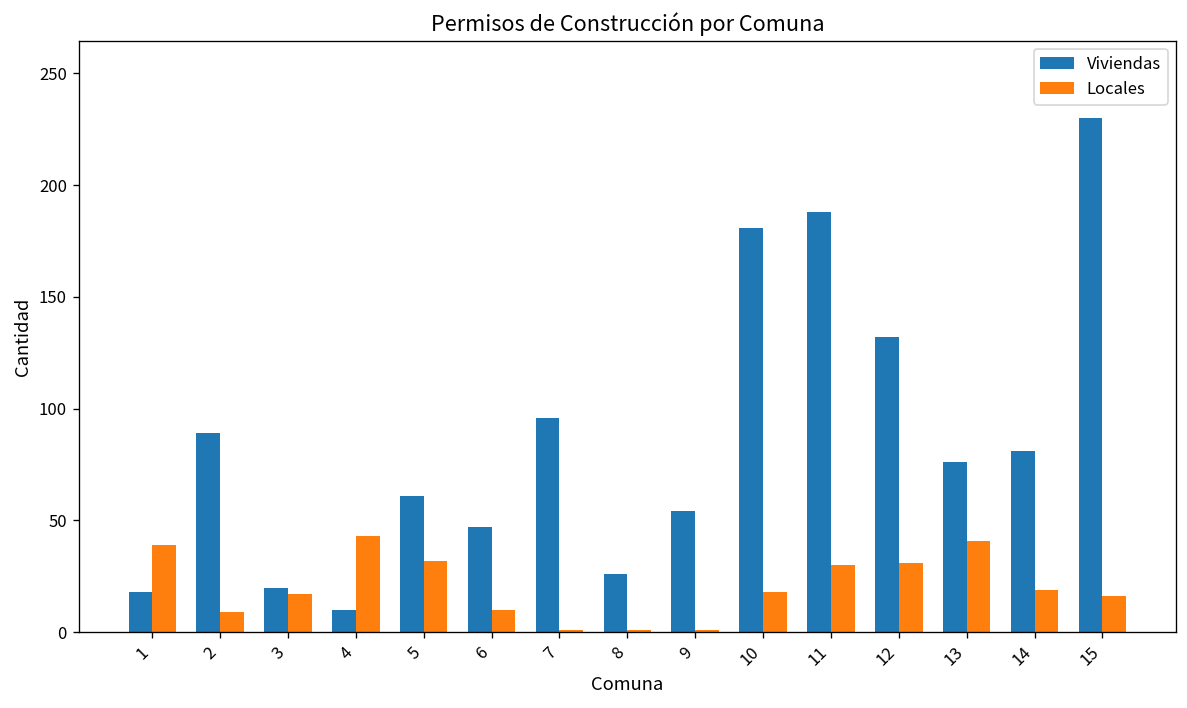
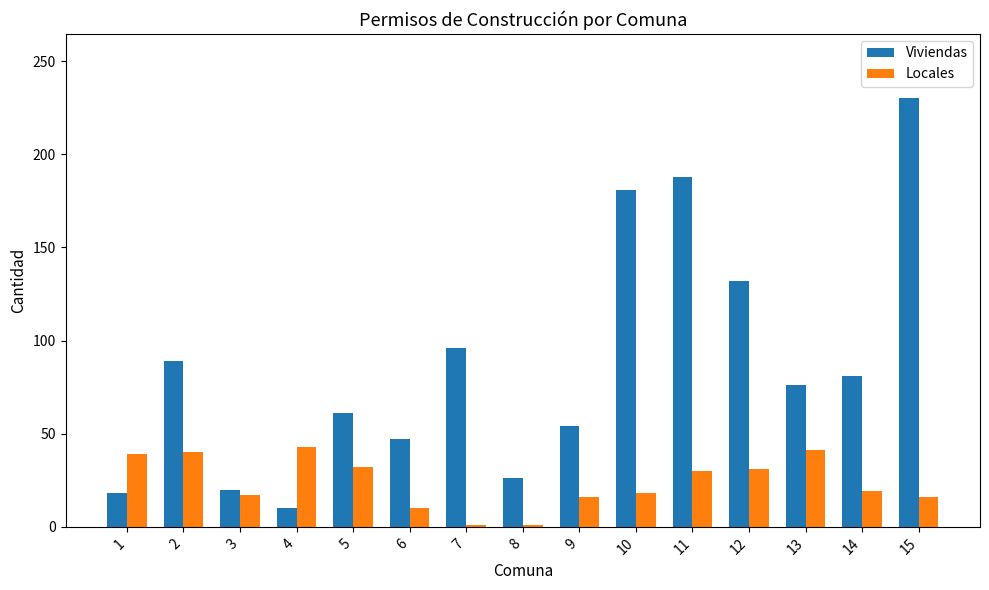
Locales, 2: 9 -> 40
Locales, 9: 1 -> 16
